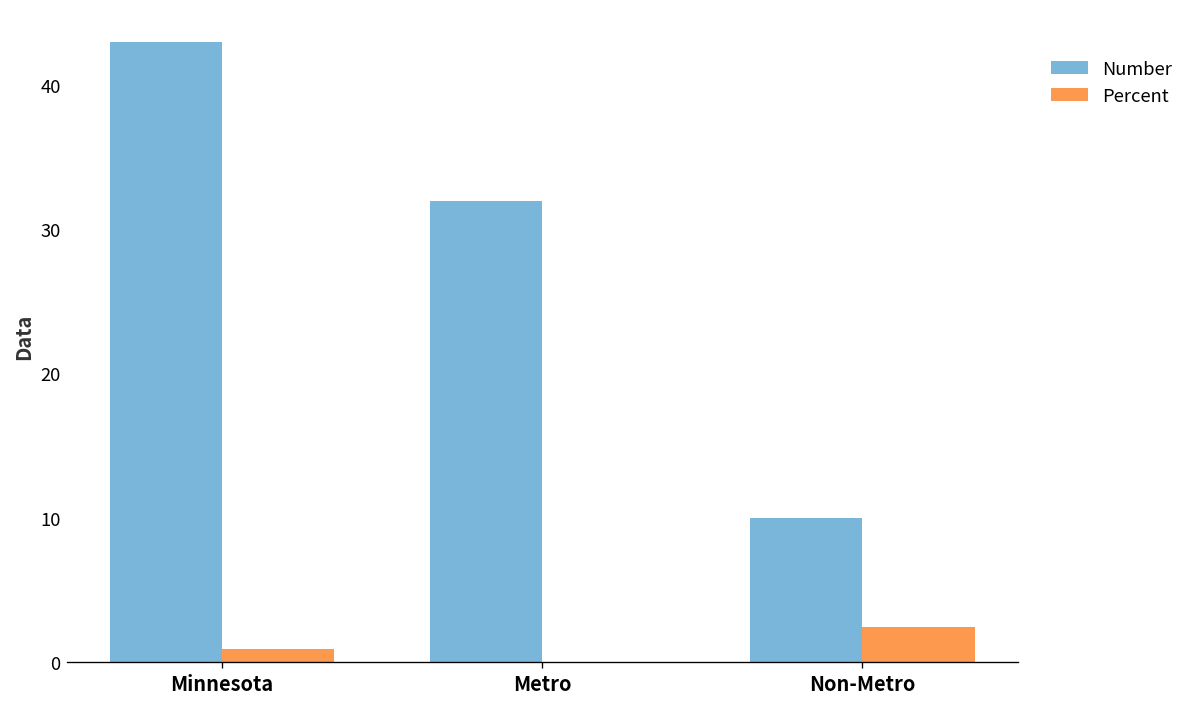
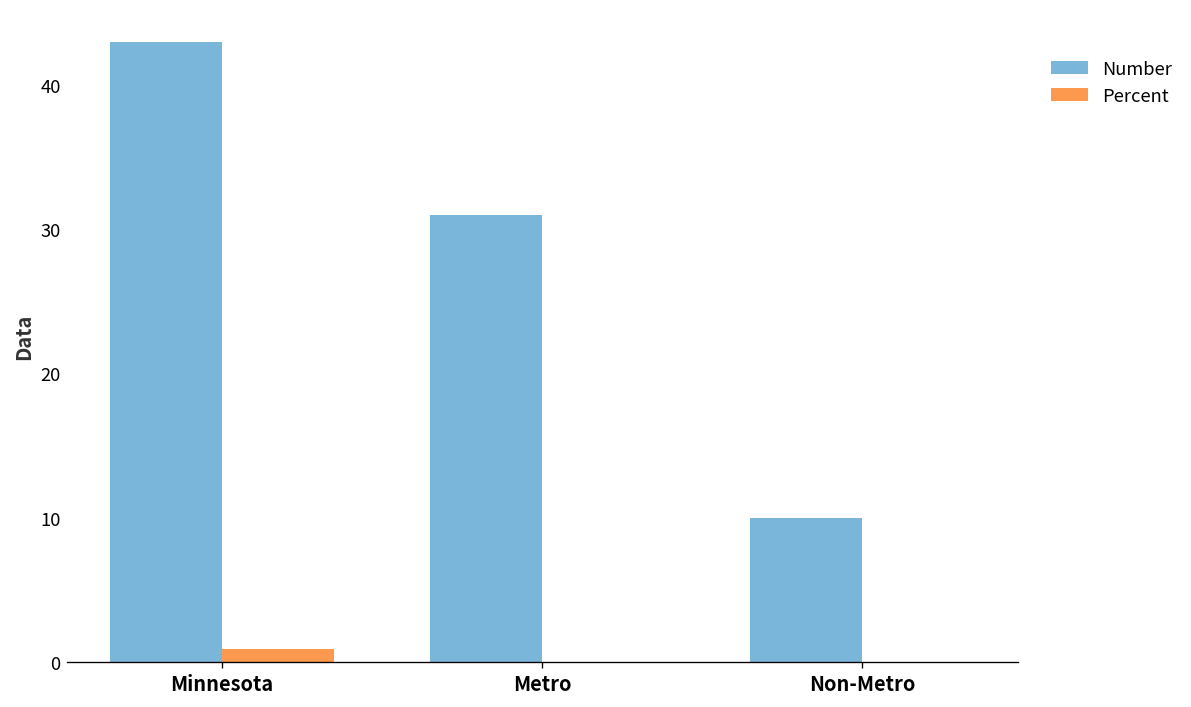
Number, Metro: 32 -> 31
Percent, Non-Metro: 2.4 -> 0.0
